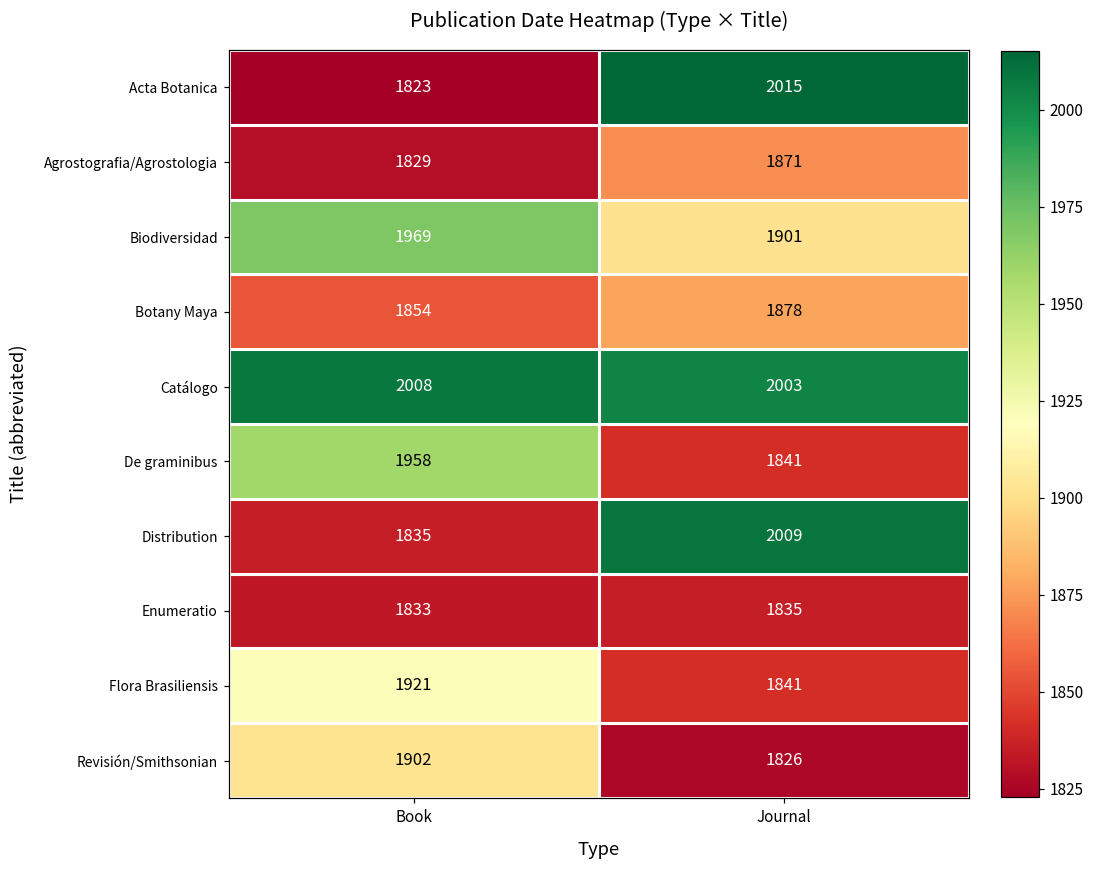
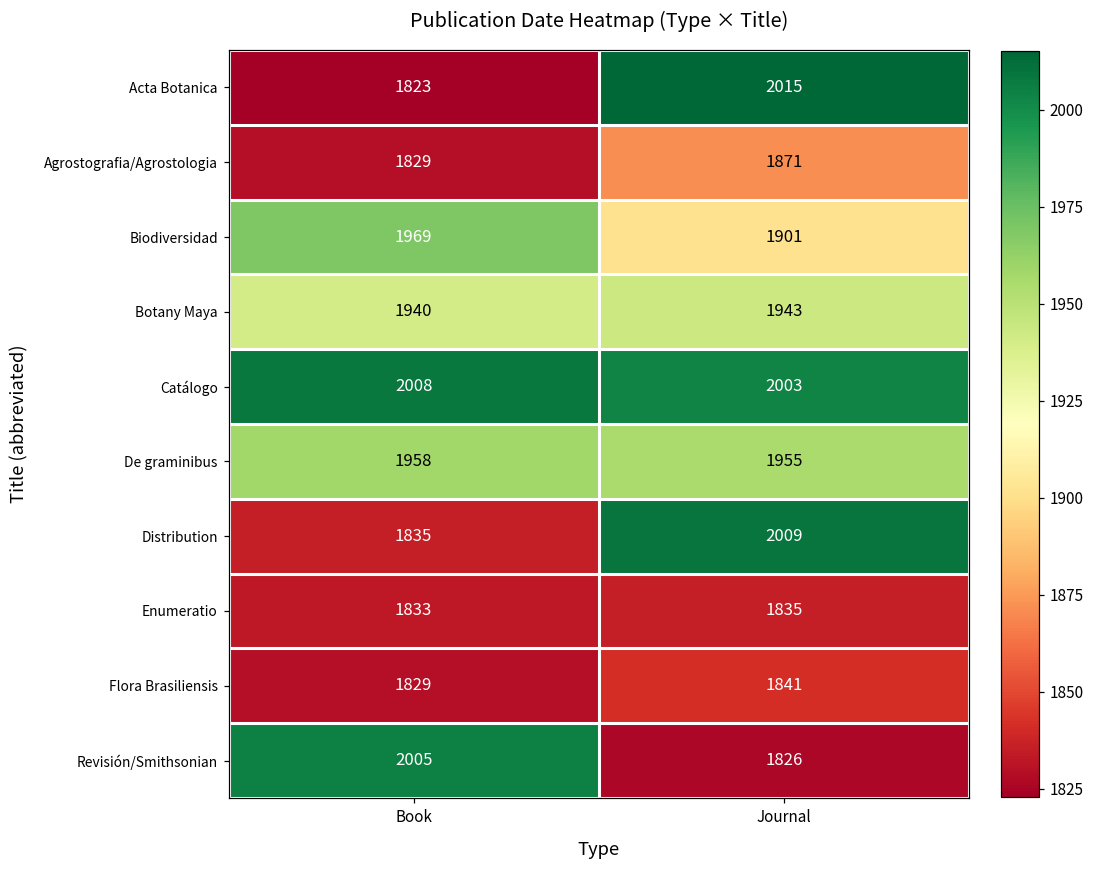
Botany Maya, Book: 1854 -> 1940
Botany Maya, Journal: 1878 -> 1943
De graminibus, Journal: 1841 -> 1955
Flora Brasiliensis, Book: 1921 -> 1829
Revisión/Smithsonian, Book: 1902 -> 2005
